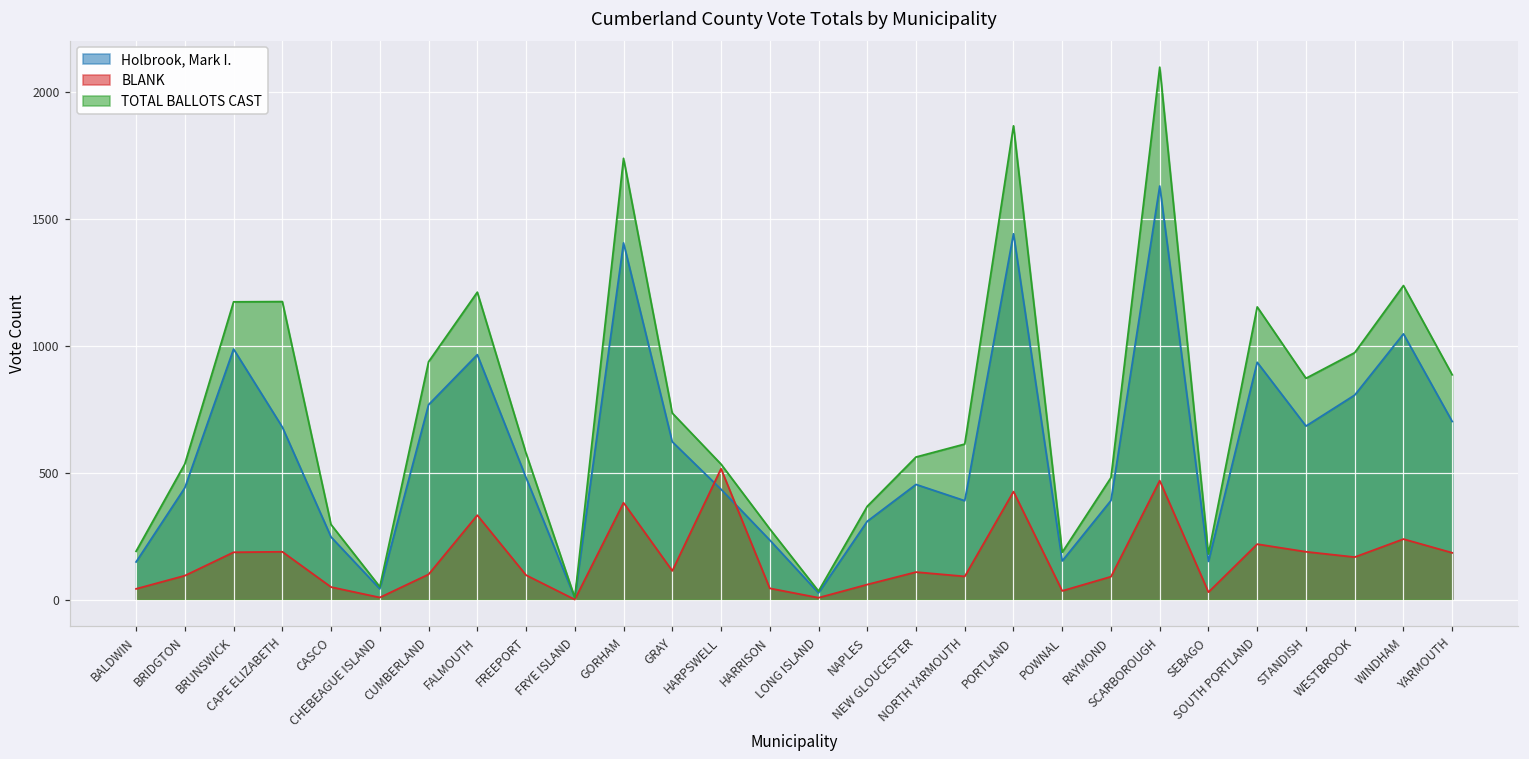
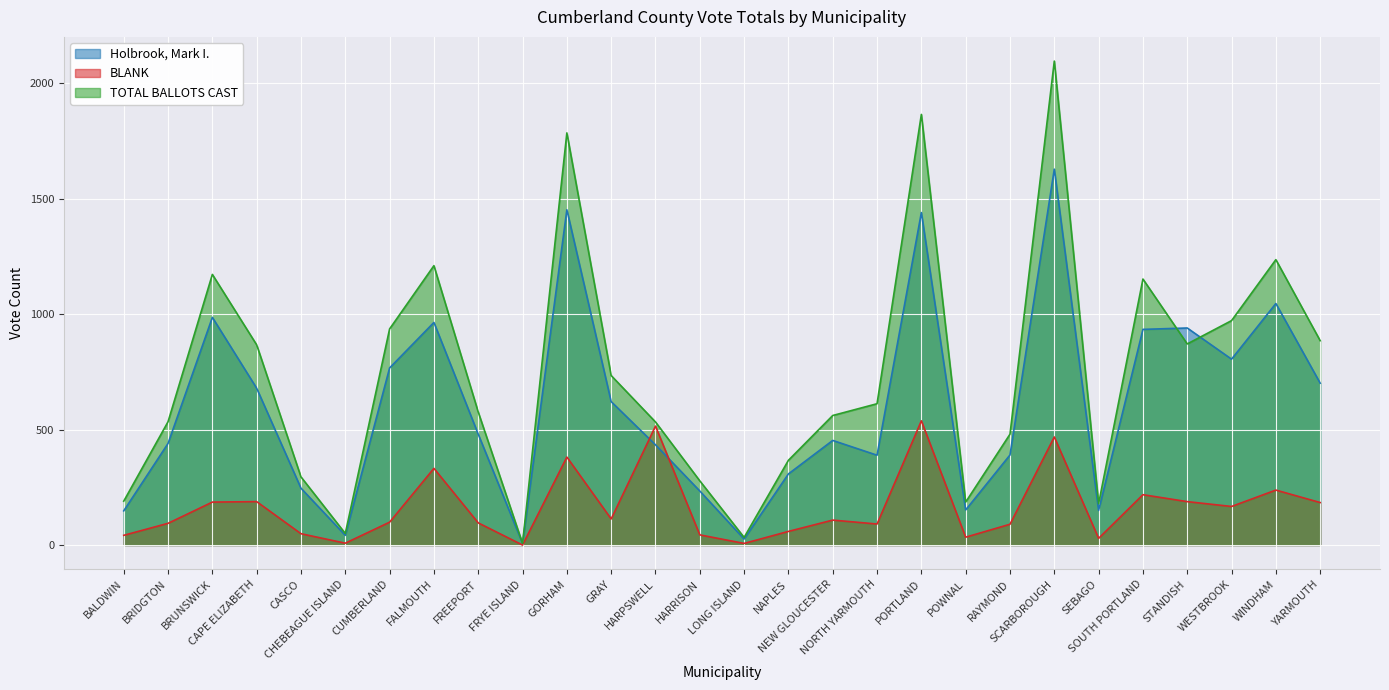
TOTAL BALLOTS CAST, CAPE ELIZABETH: 1170 -> 870
Holbrook, Mark I., GORHAM: 1400 -> 1450
TOTAL BALLOTS CAST, GORHAM: 1740 -> 1790
BLANK, PORTLAND: 430 -> 540
Holbrook, Mark I., STANDISH: 680 -> 940
